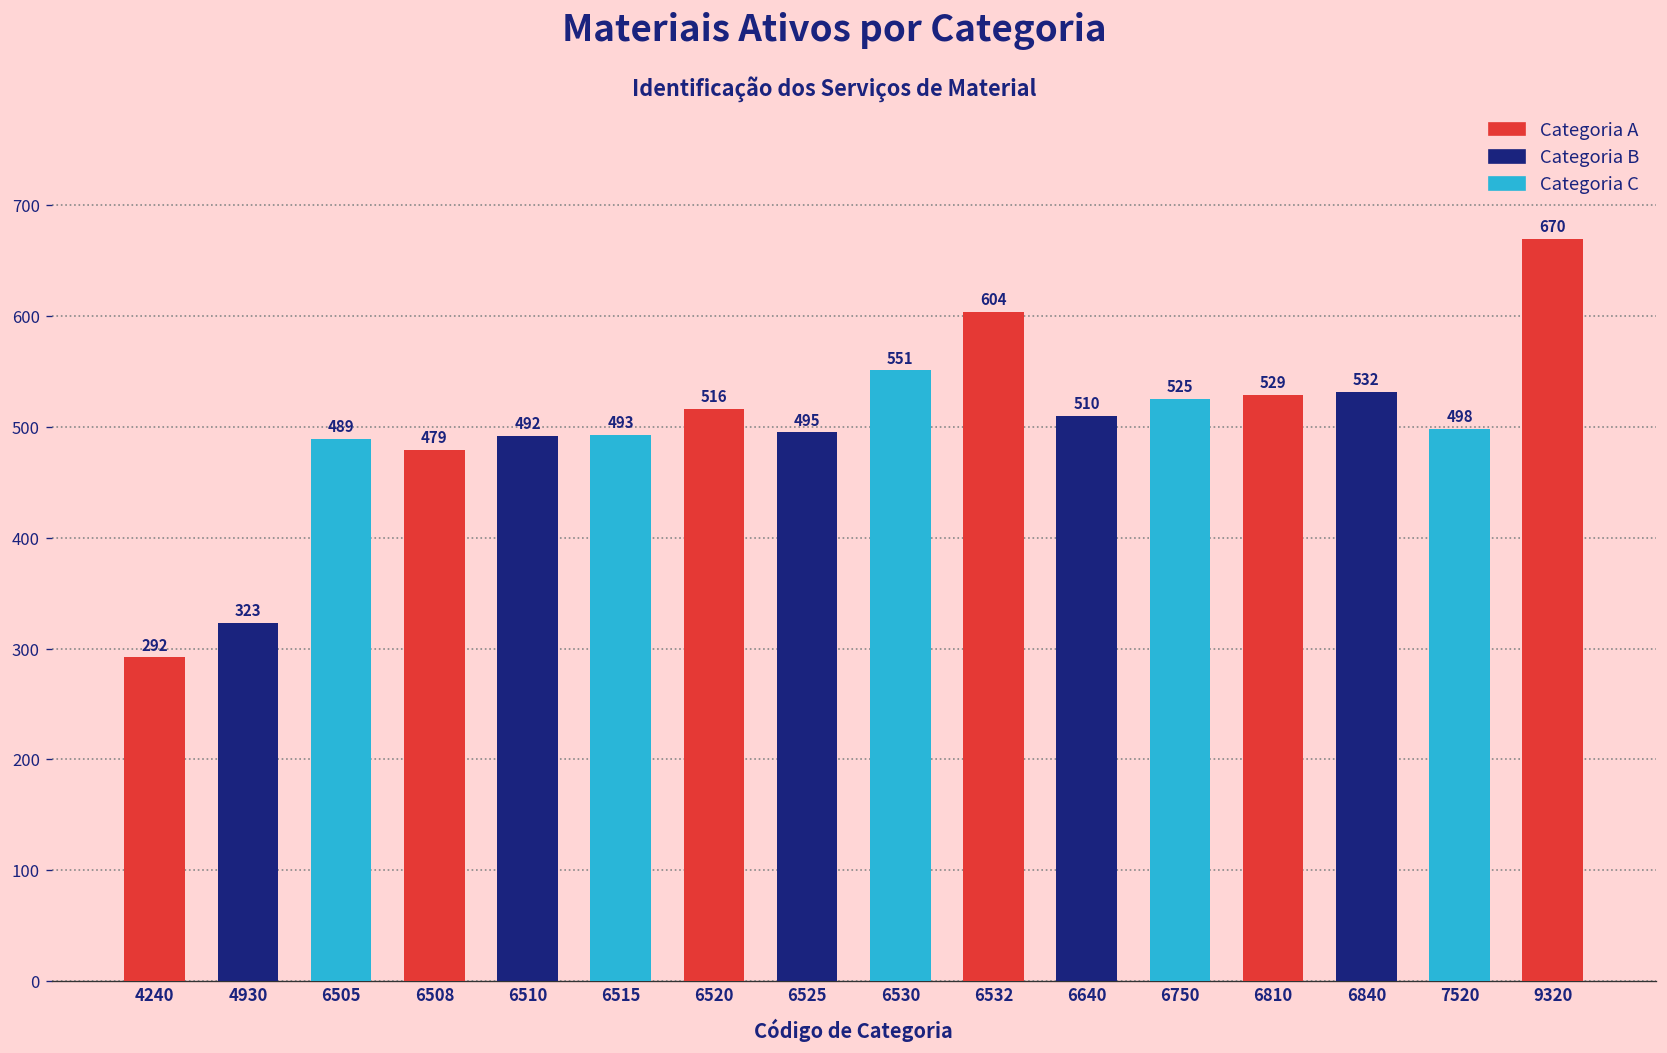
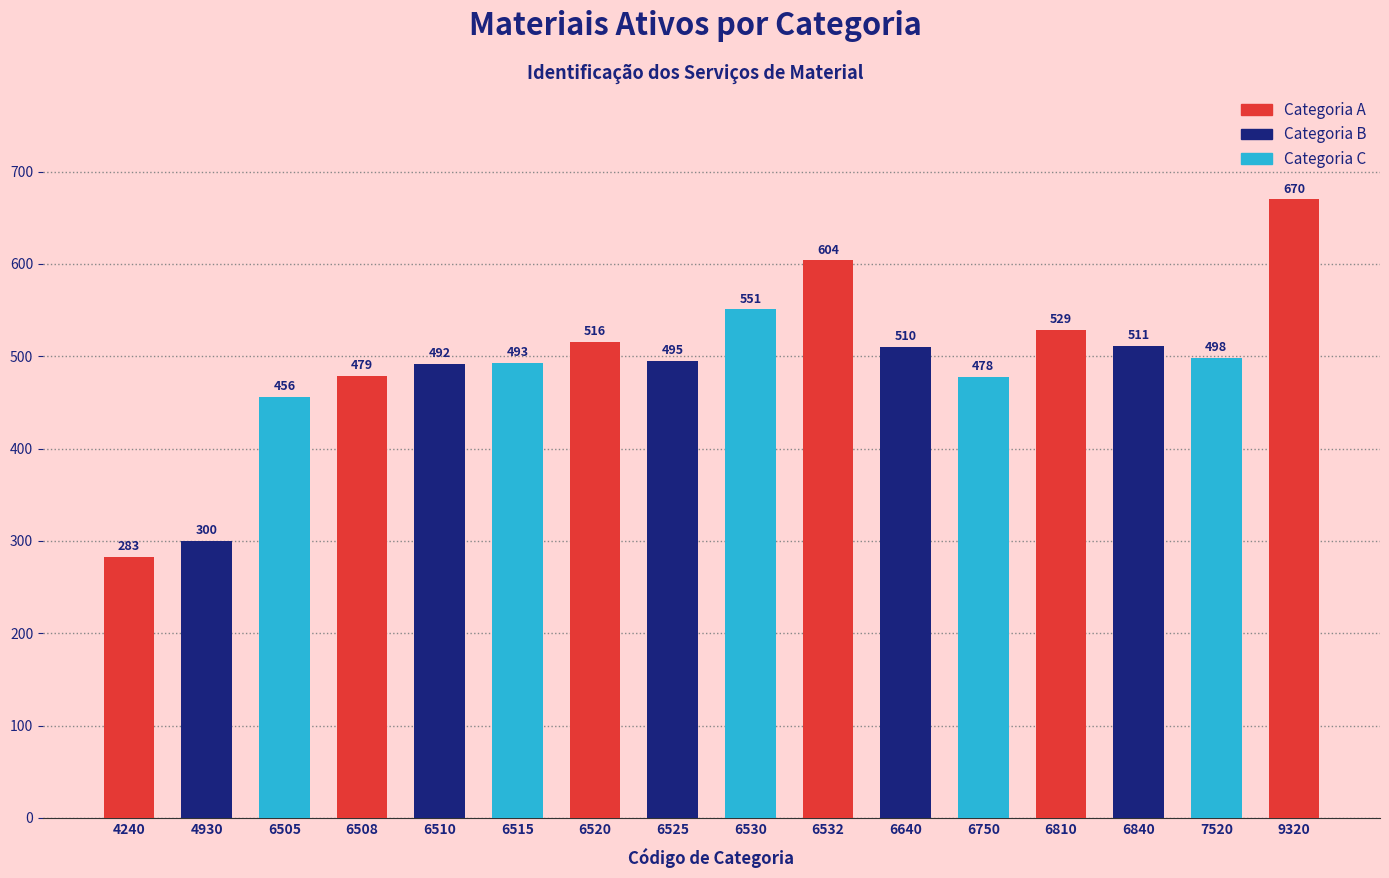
4240: 292 -> 283
4930: 323 -> 300
6505: 489 -> 456
6750: 525 -> 478
6840: 532 -> 511
